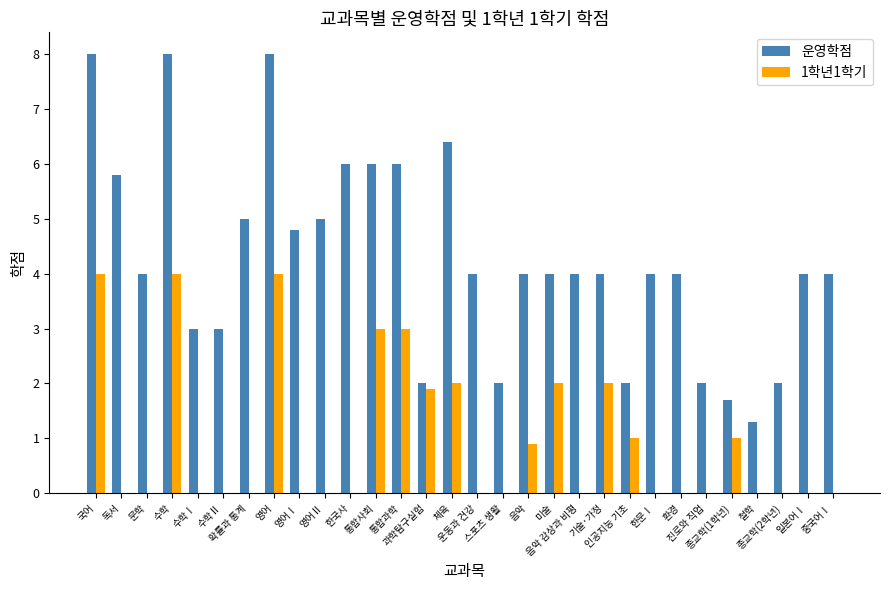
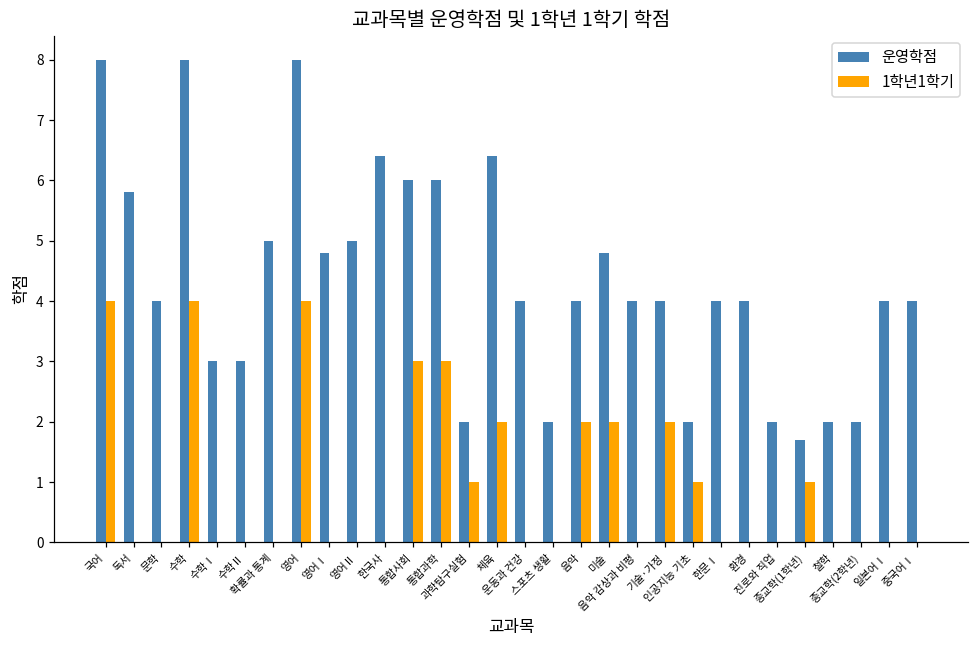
운영학점, 한국사: 6.0 -> 6.4
1학년1학기, 과학탐구실험: 1.9 -> 1.0
1학년1학기, 음악: 0.9 -> 2.0
운영학점, 미술: 4.0 -> 4.8
운영학점, 철학: 1.3 -> 2.0
